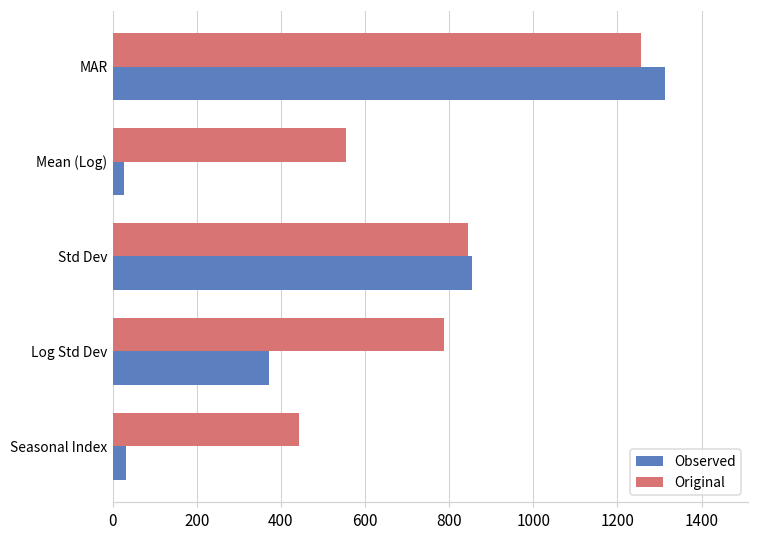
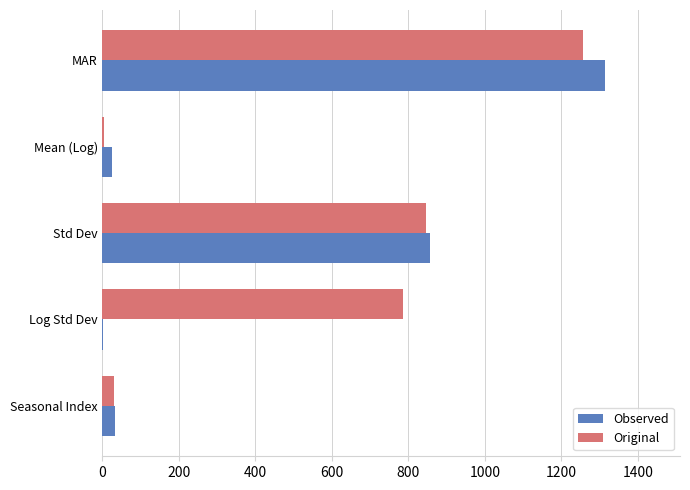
Original, Mean (Log): 550 -> 0
Observed, Log Std Dev: 370 -> 0
Original, Seasonal Index: 440 -> 30
